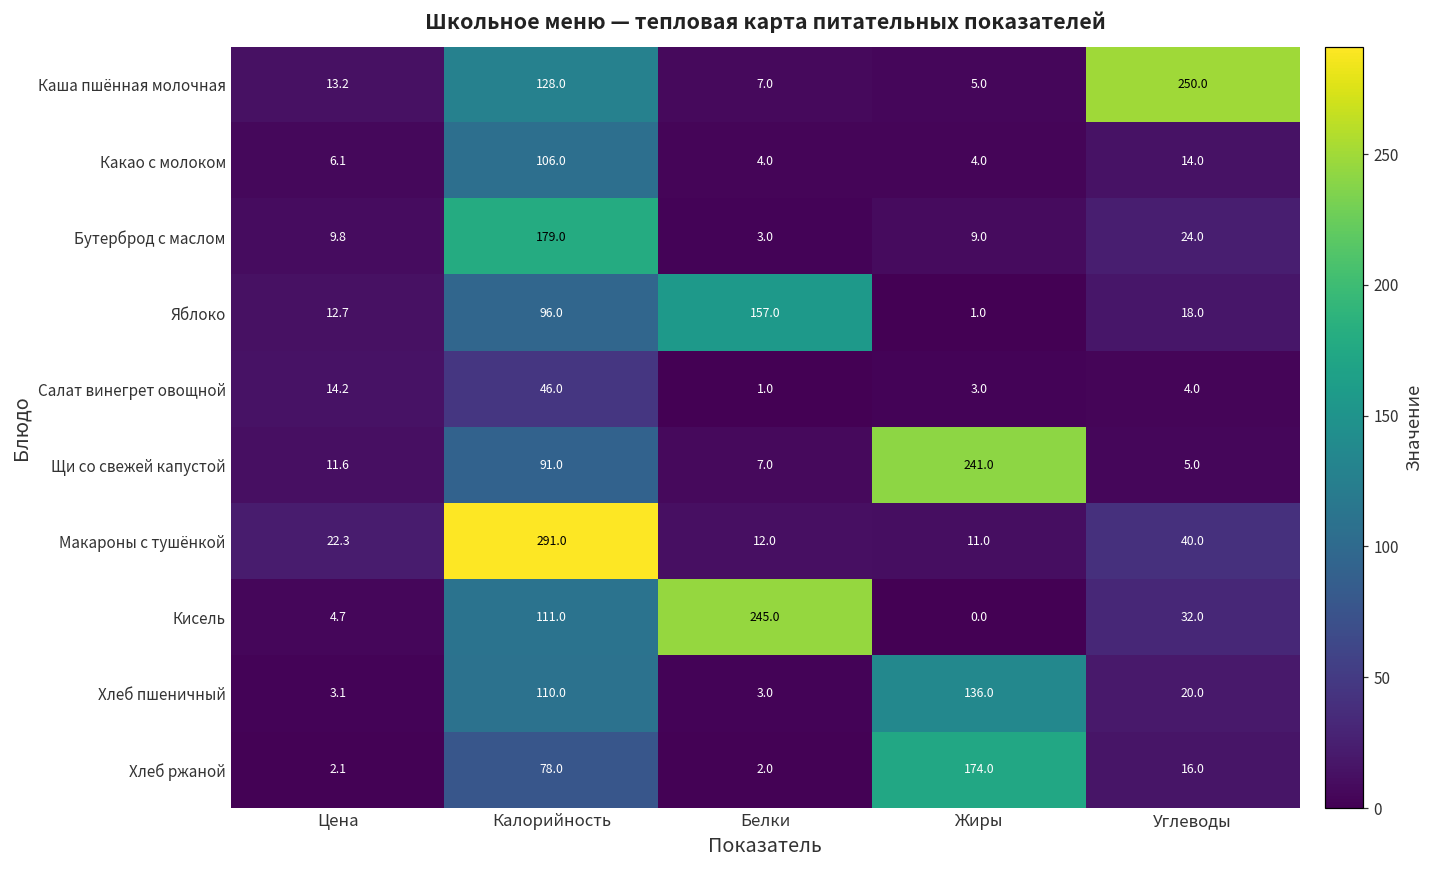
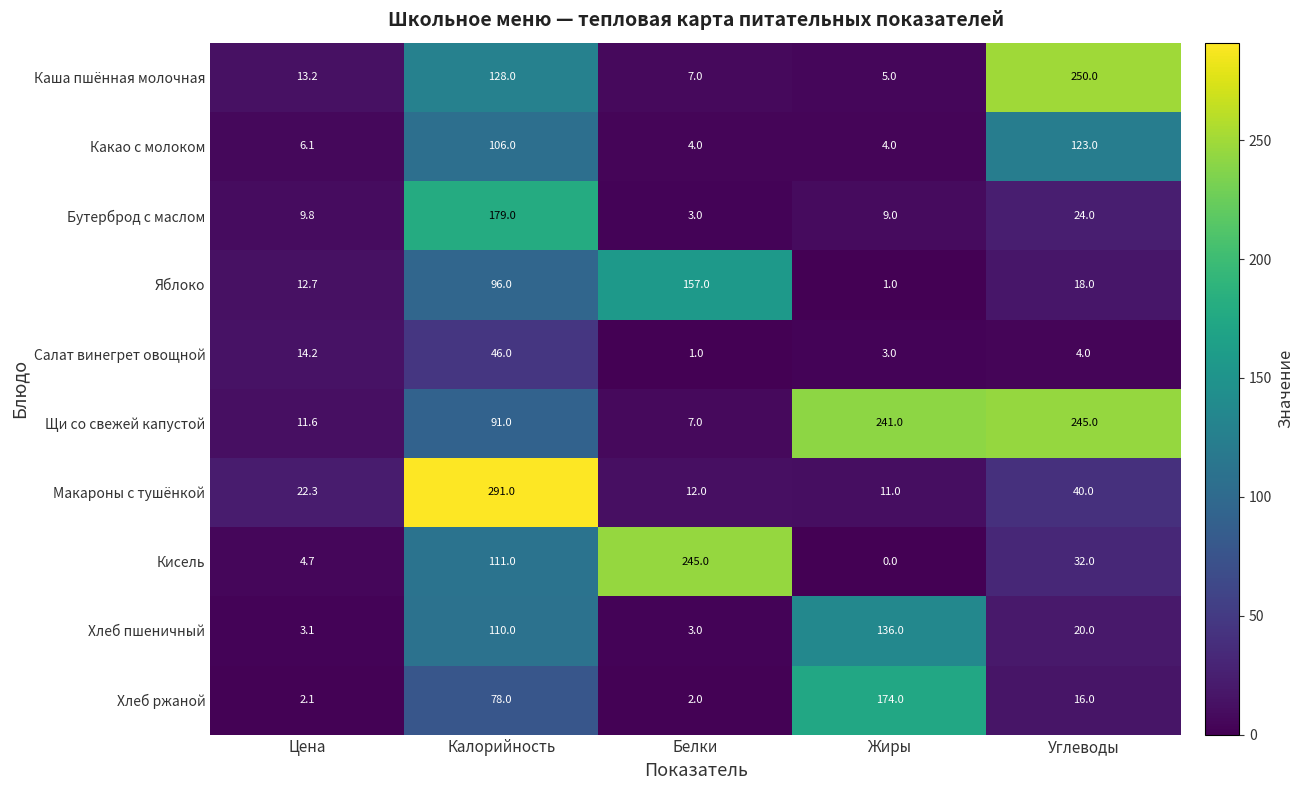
Какао с молоком, Углеводы: 14.0 -> 123.0
Щи со свежей капустой, Углеводы: 5.0 -> 245.0
